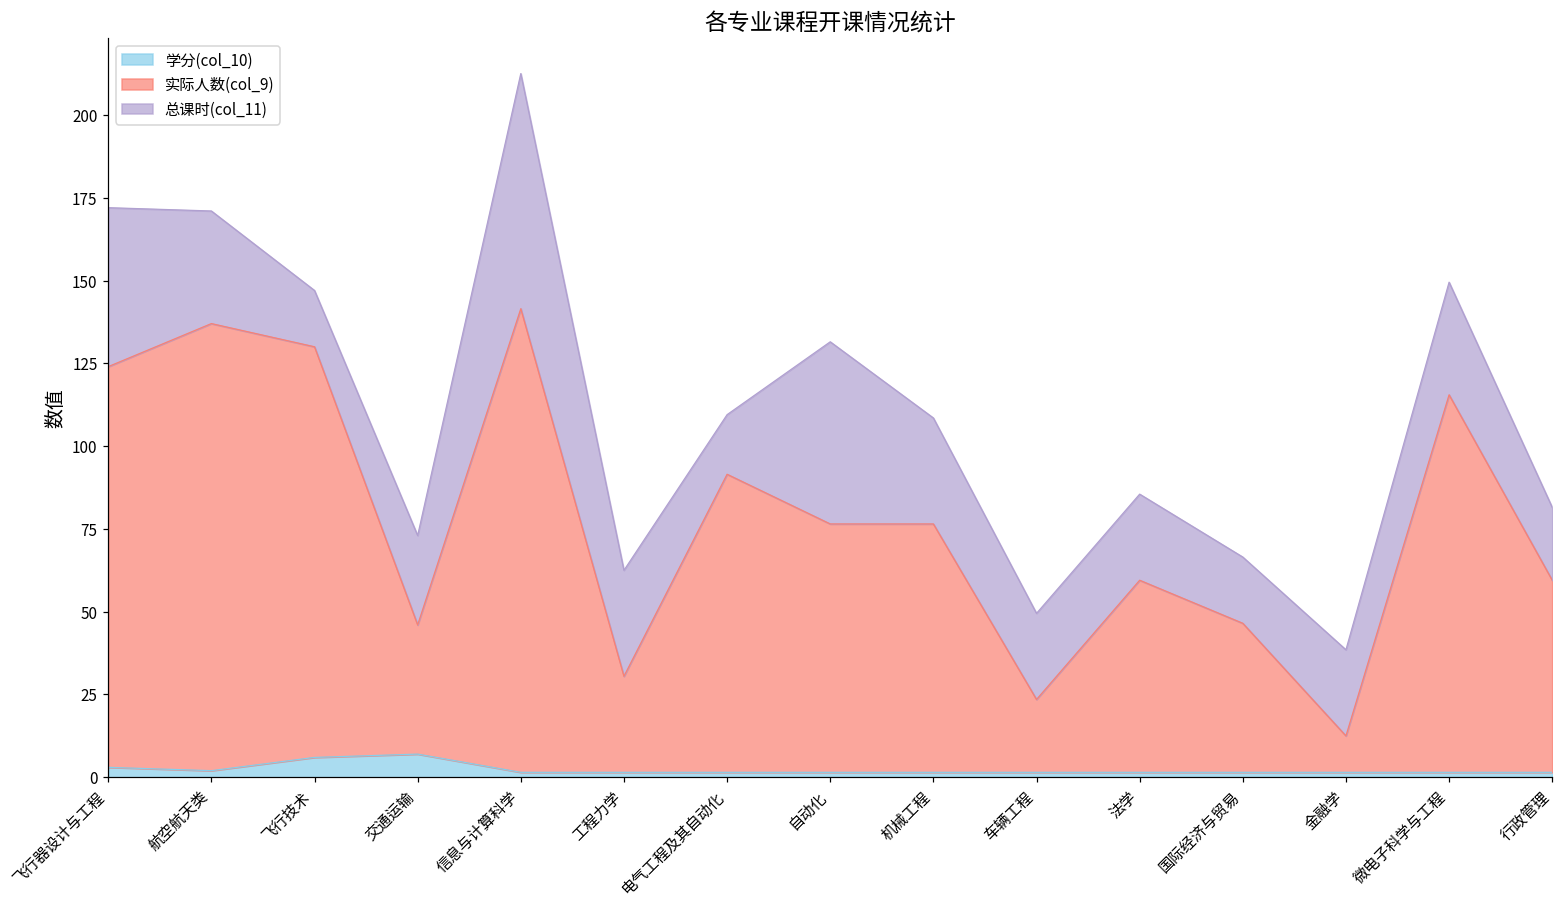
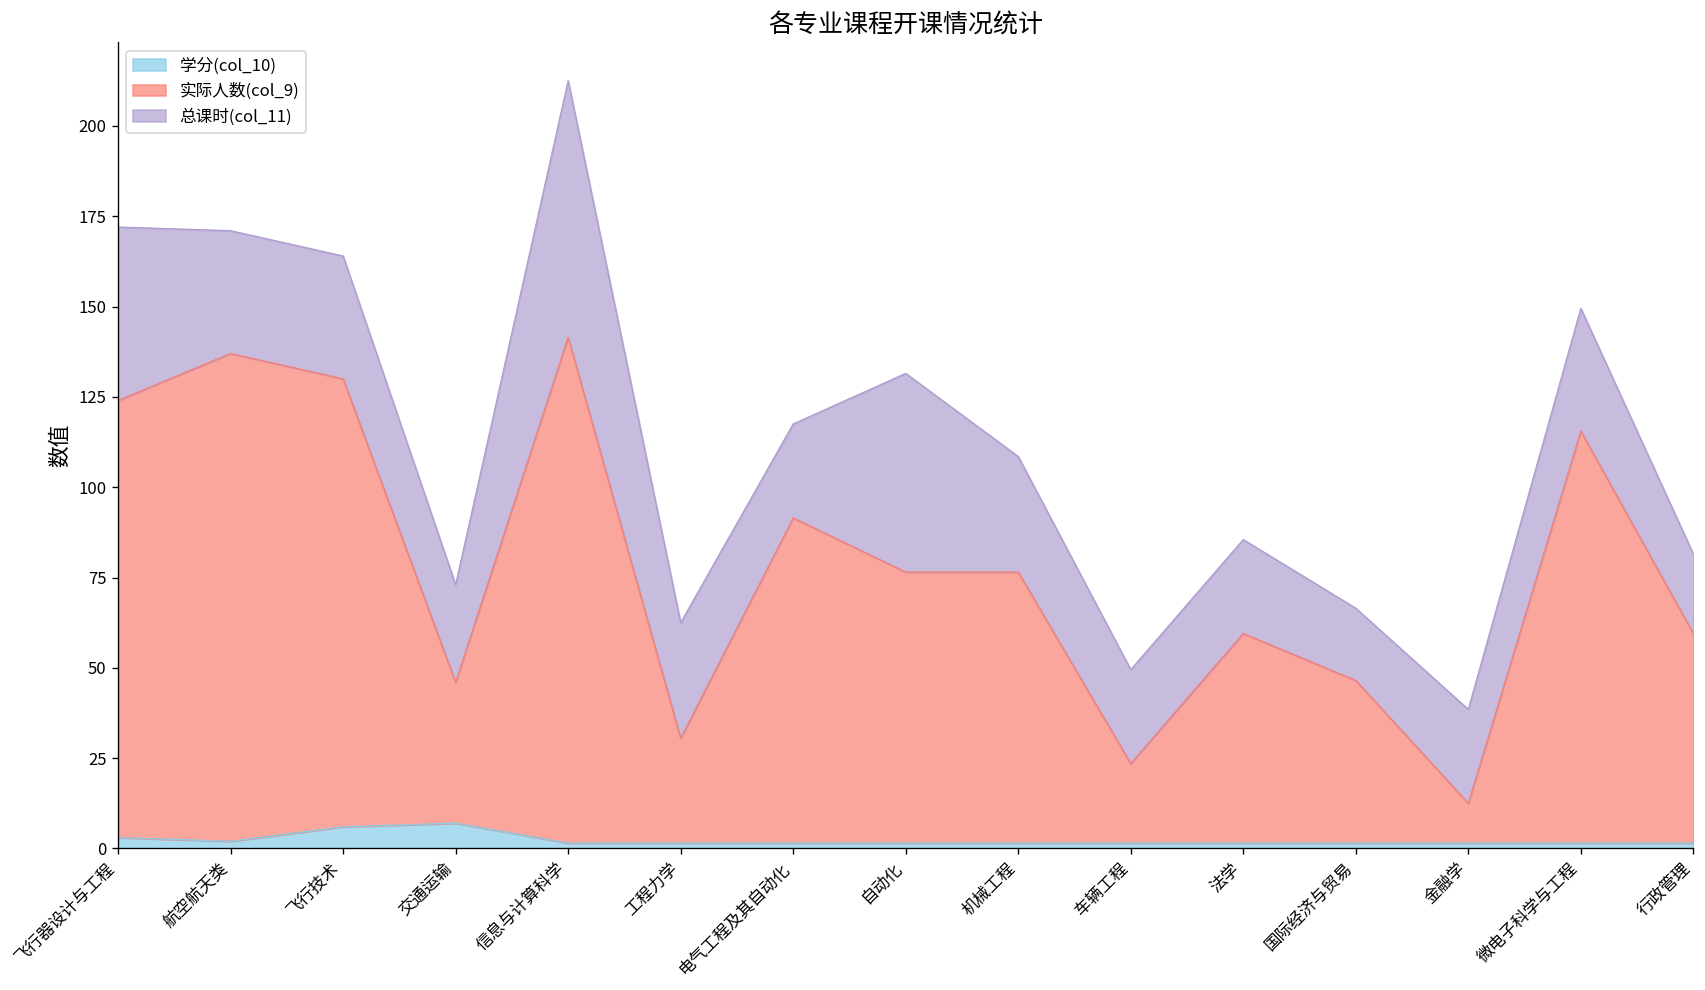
总课时(col_11), 飞行技术: 17 -> 34
总课时(col_11), 电气工程及其自动化: 18 -> 26
